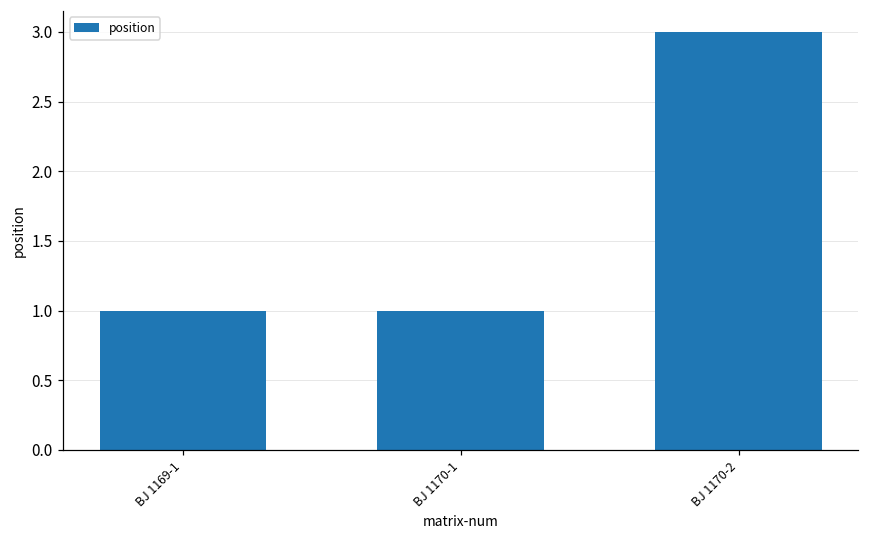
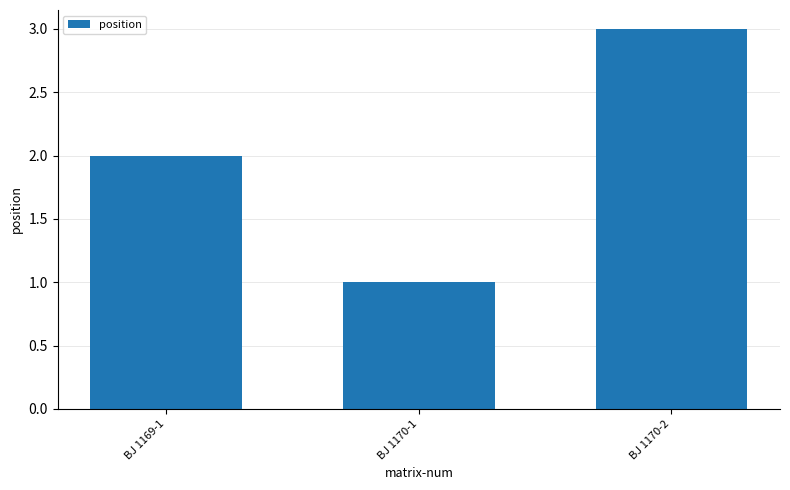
BJ 1169-1: 1 -> 2
